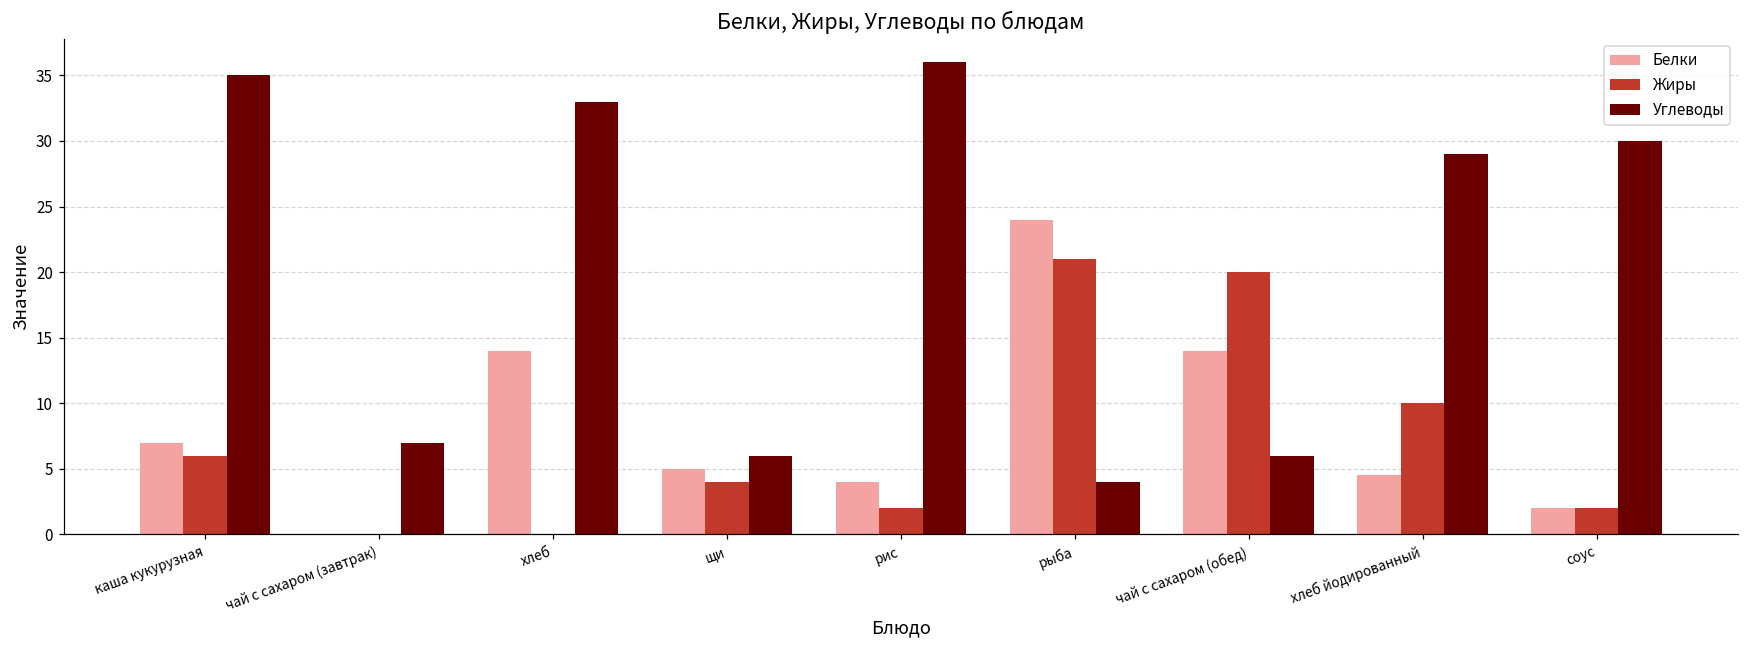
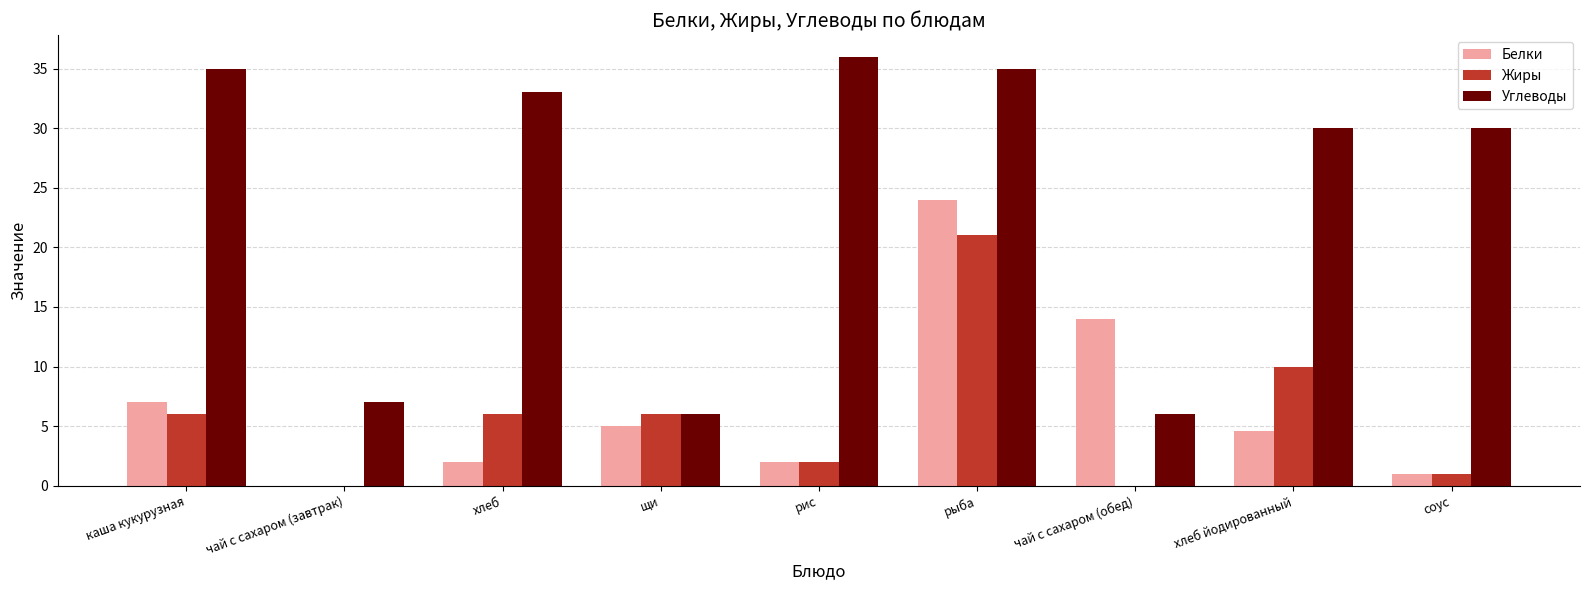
Белки, хлеб: 14 -> 2
Жиры, хлеб: 0 -> 6
Жиры, щи: 4 -> 6
Белки, рис: 4 -> 2
Углеводы, рыба: 4 -> 35
Жиры, чай с сахаром (обед): 20 -> 0
Углеводы, хлеб йодированный: 29 -> 30
Белки, соус: 2 -> 1
Жиры, соус: 2 -> 1
